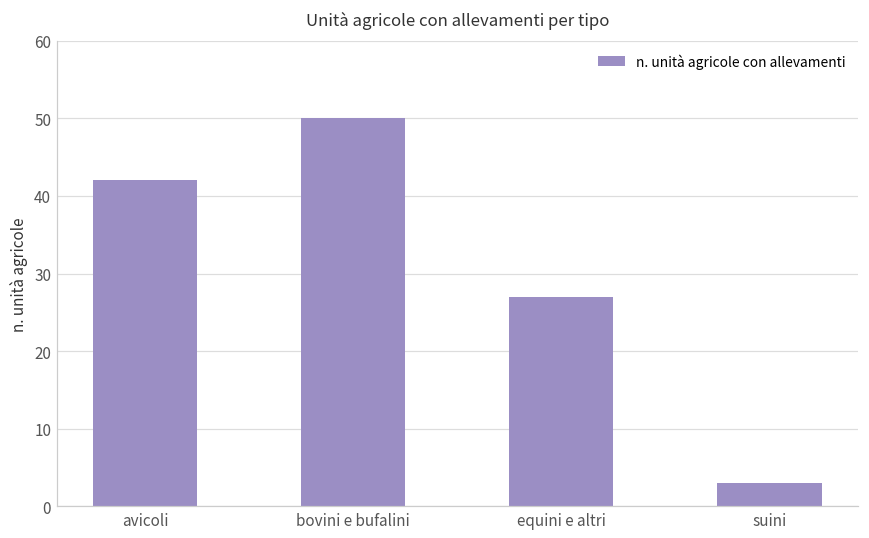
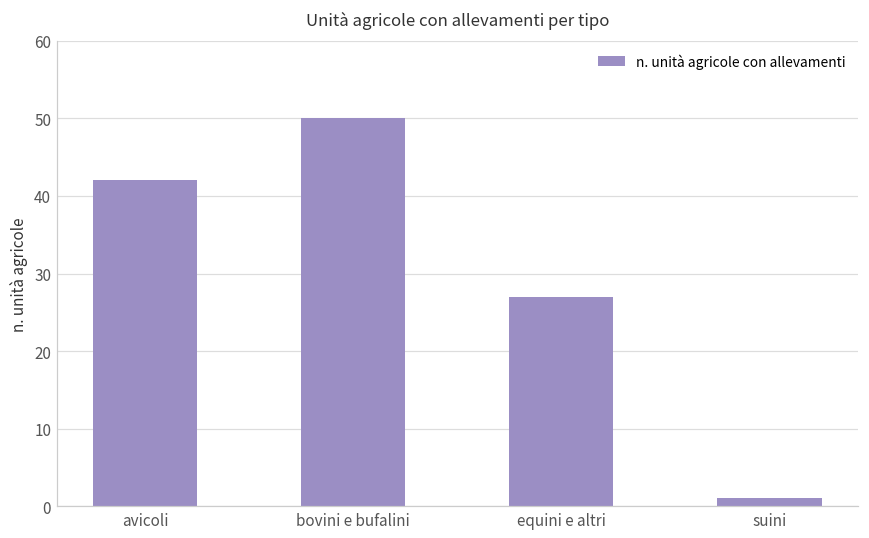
suini: 3 -> 1
